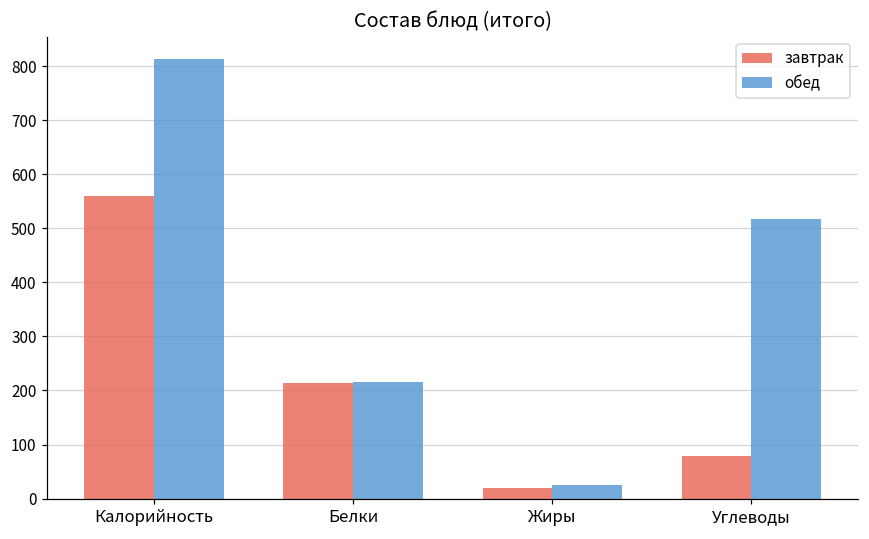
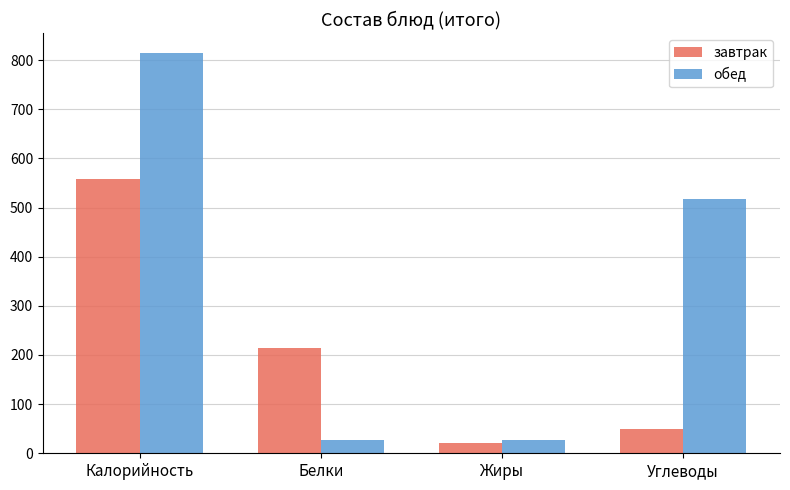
обед, Белки: 220 -> 30
завтрак, Углеводы: 80 -> 50
